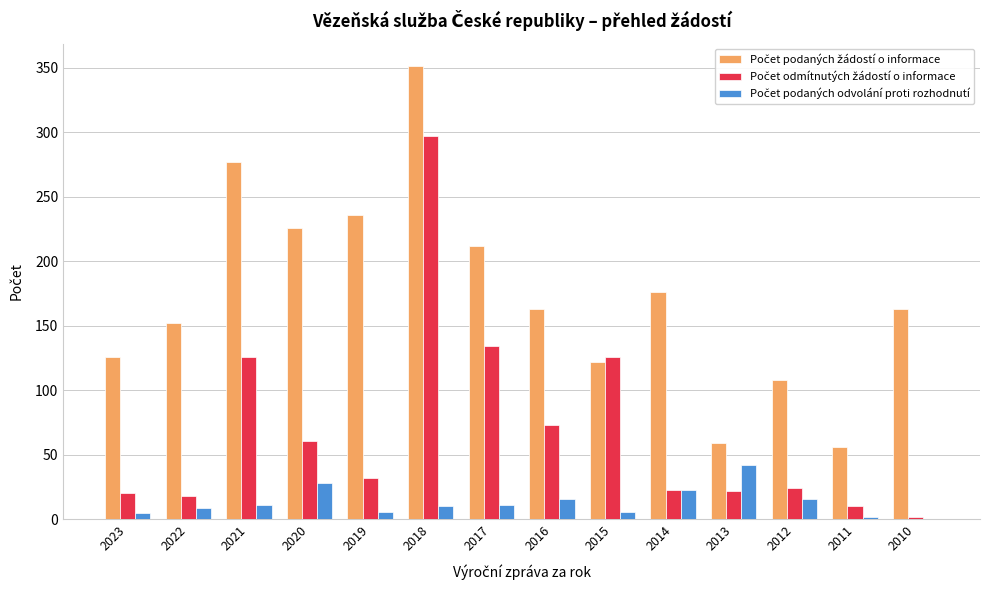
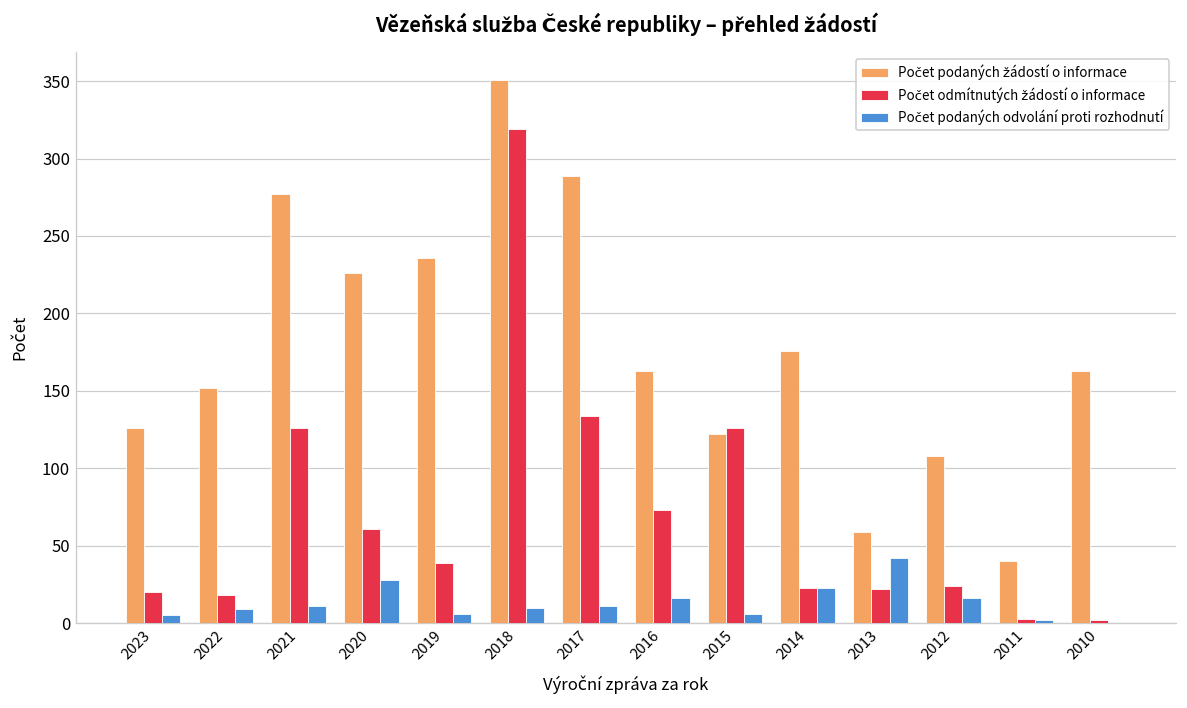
Počet odmítnutých žádostí o informace, 2019: 32 -> 39
Počet odmítnutých žádostí o informace, 2018: 297 -> 319
Počet podaných žádostí o informace, 2017: 212 -> 289
Počet podaných žádostí o informace, 2011: 56 -> 40
Počet odmítnutých žádostí o informace, 2011: 10 -> 3
